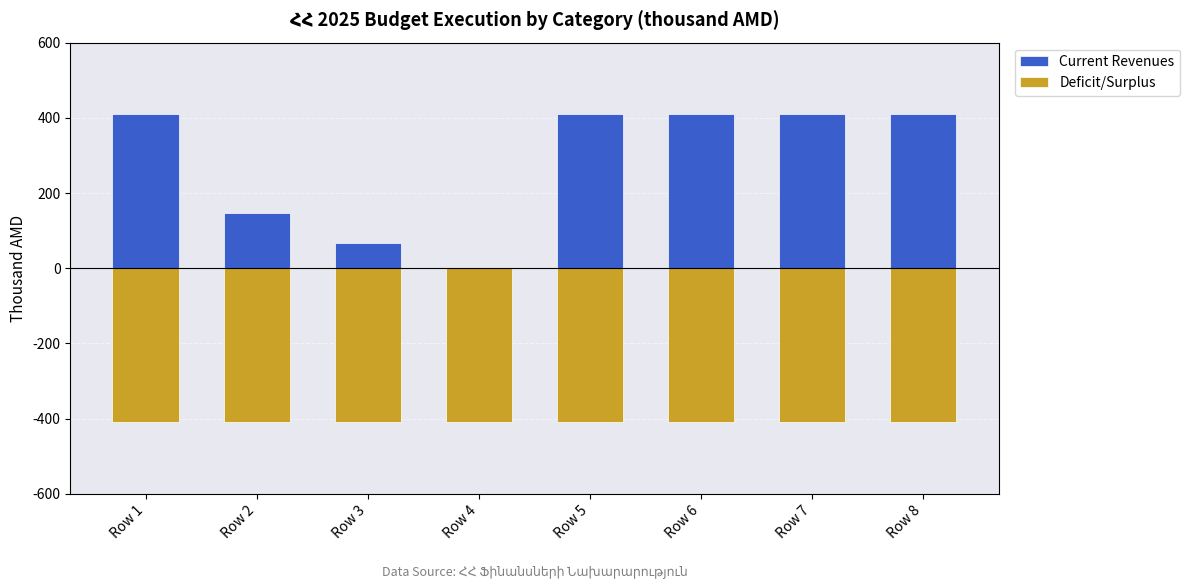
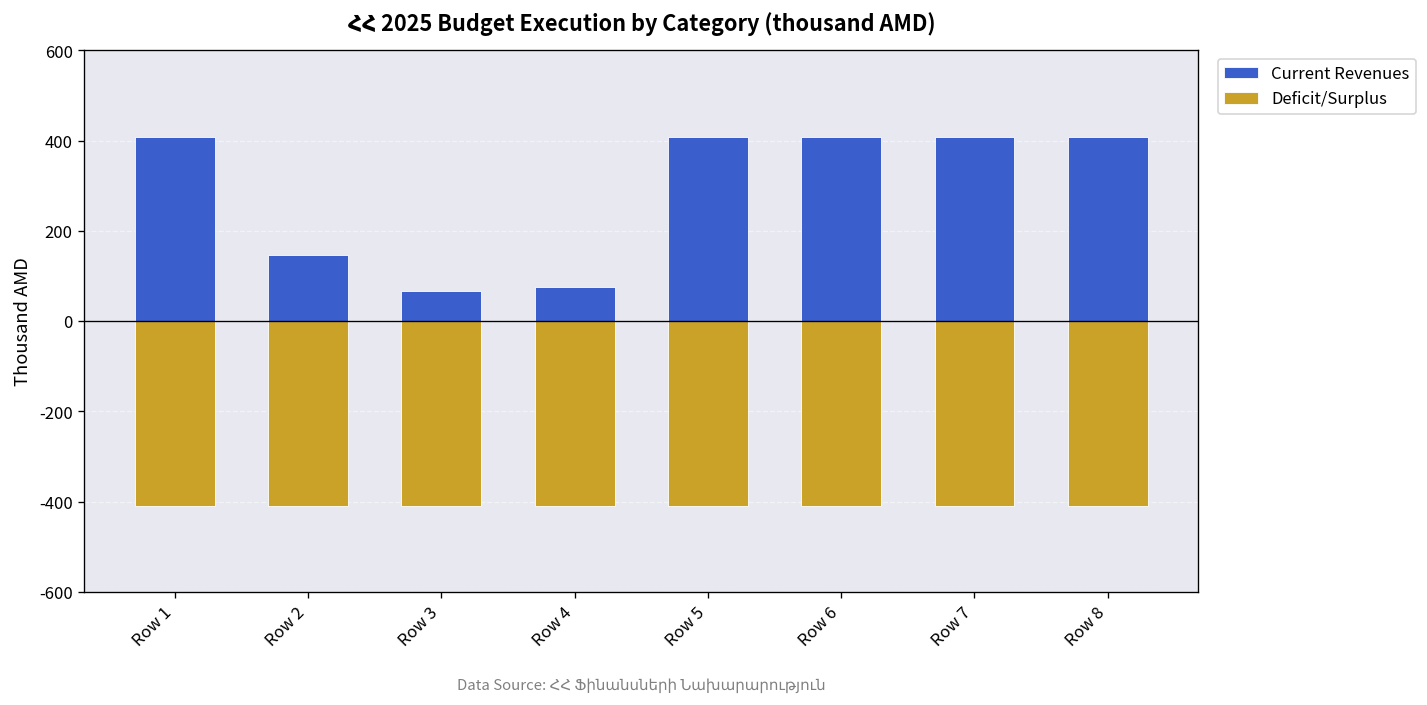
Current Revenues, Row 4: 0 -> 80
